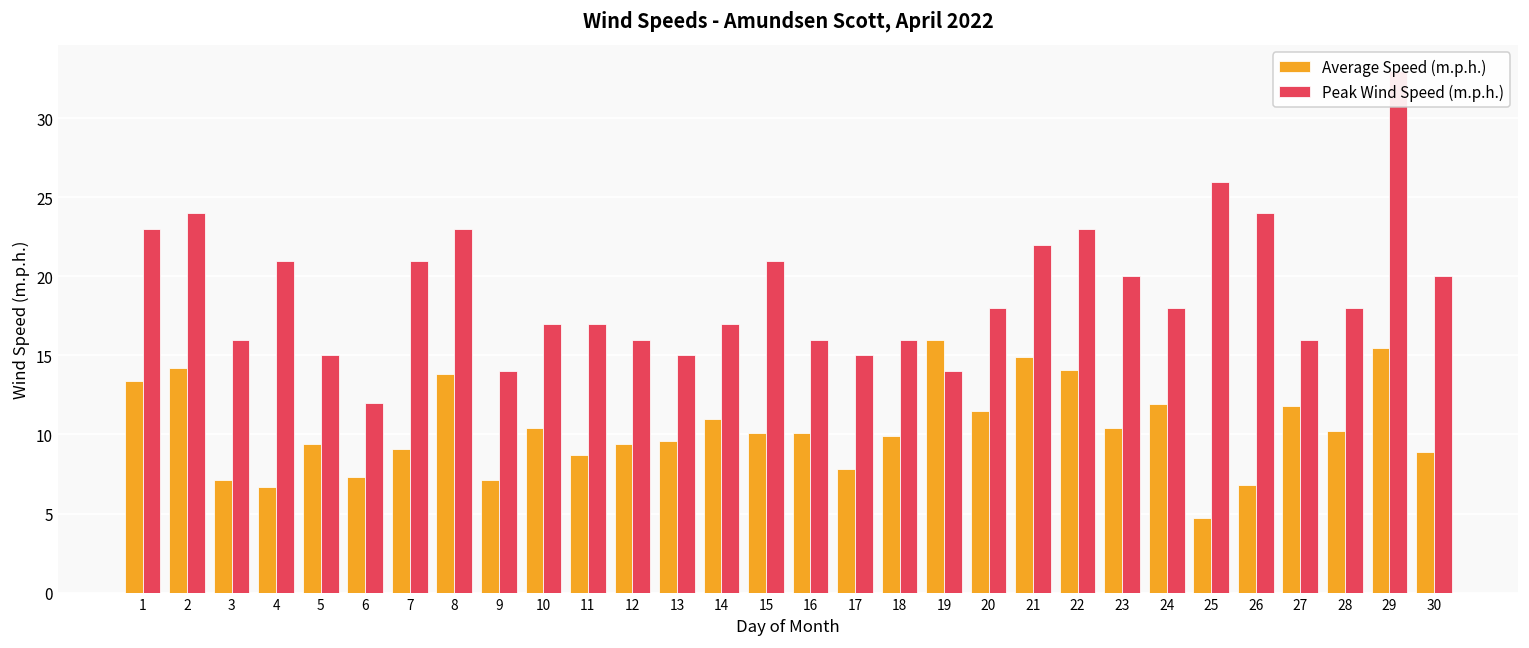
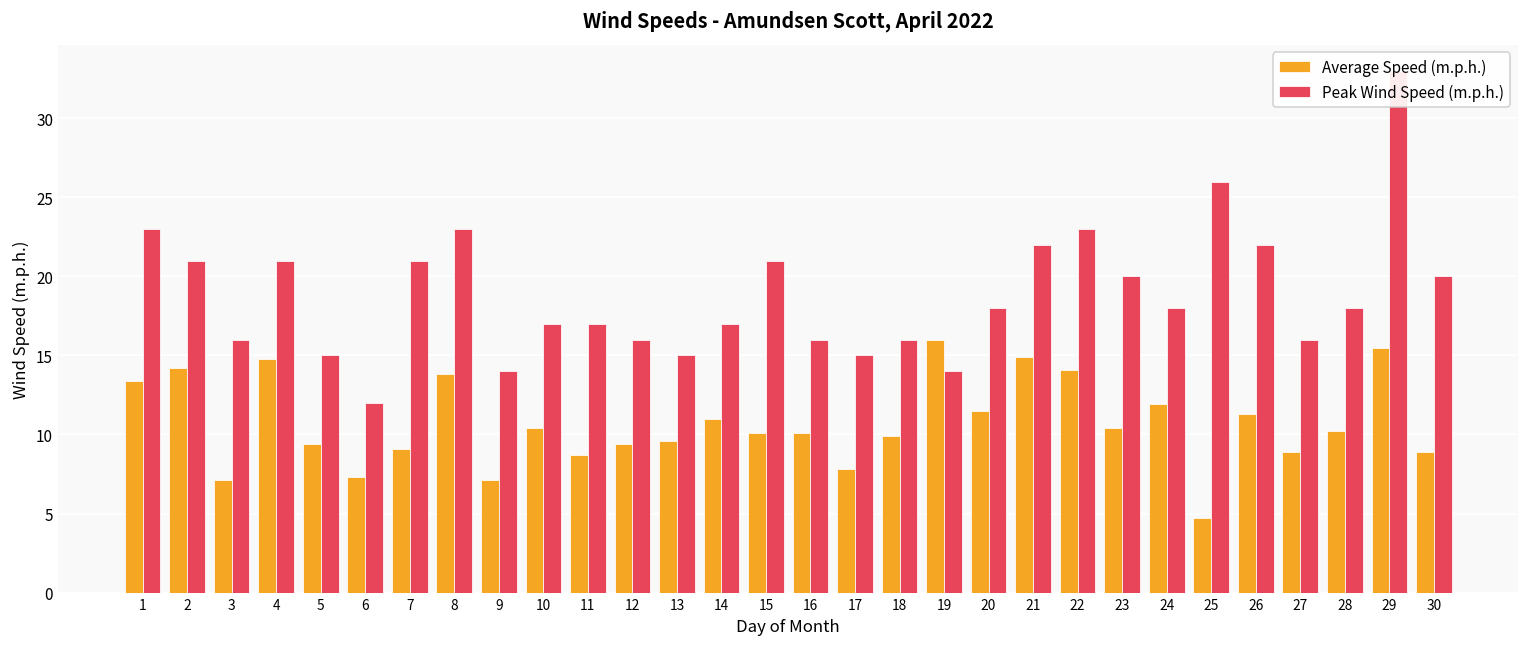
Peak Wind Speed (m.p.h.), 2: 24 -> 21
Average Speed (m.p.h.), 4: 6.7 -> 14.8
Average Speed (m.p.h.), 26: 6.8 -> 11.3
Peak Wind Speed (m.p.h.), 26: 24 -> 22
Average Speed (m.p.h.), 27: 11.8 -> 8.9
